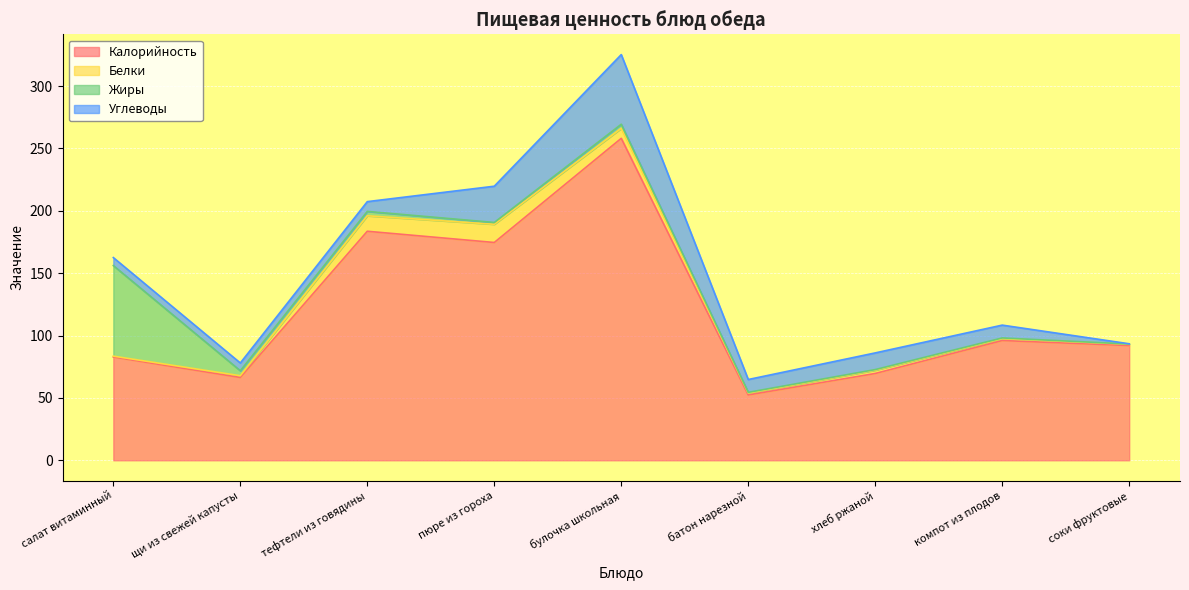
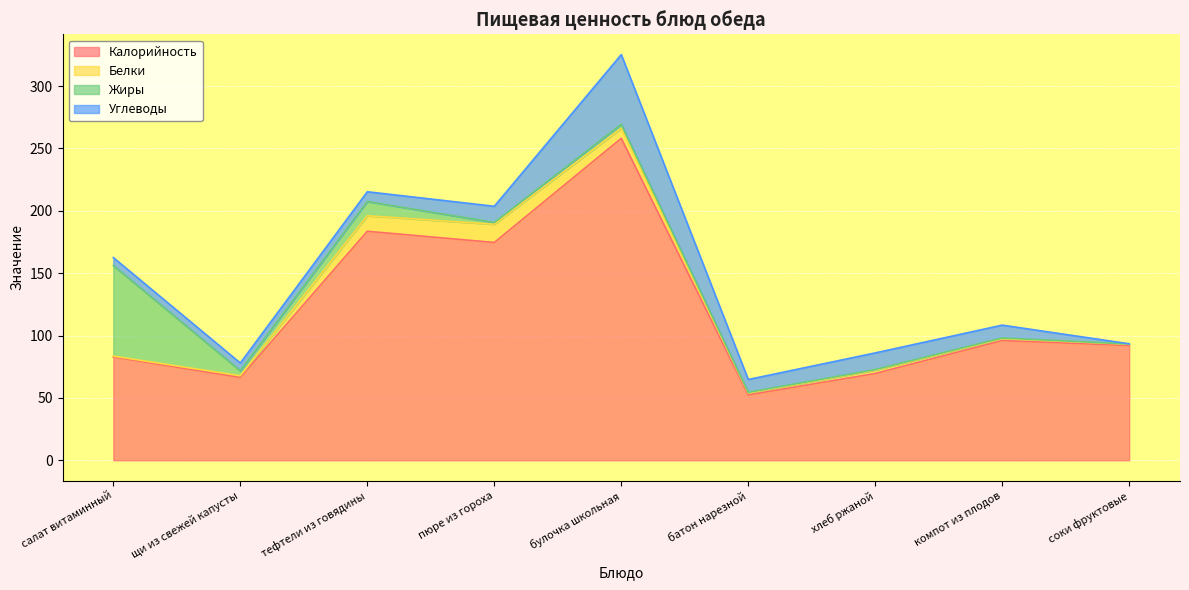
Жиры, тефтели из говядины: 4 -> 11
Углеводы, пюре из гороха: 29 -> 13
